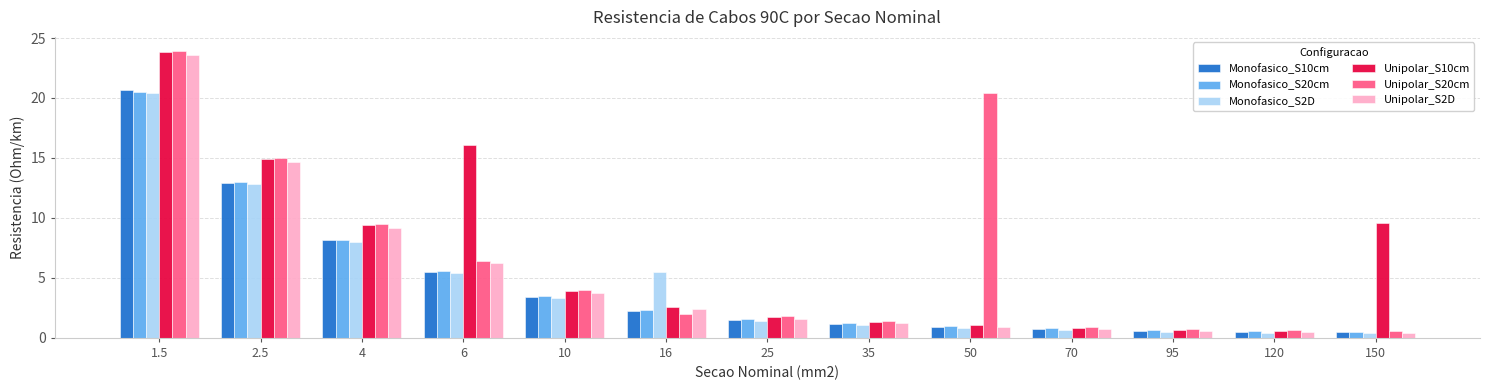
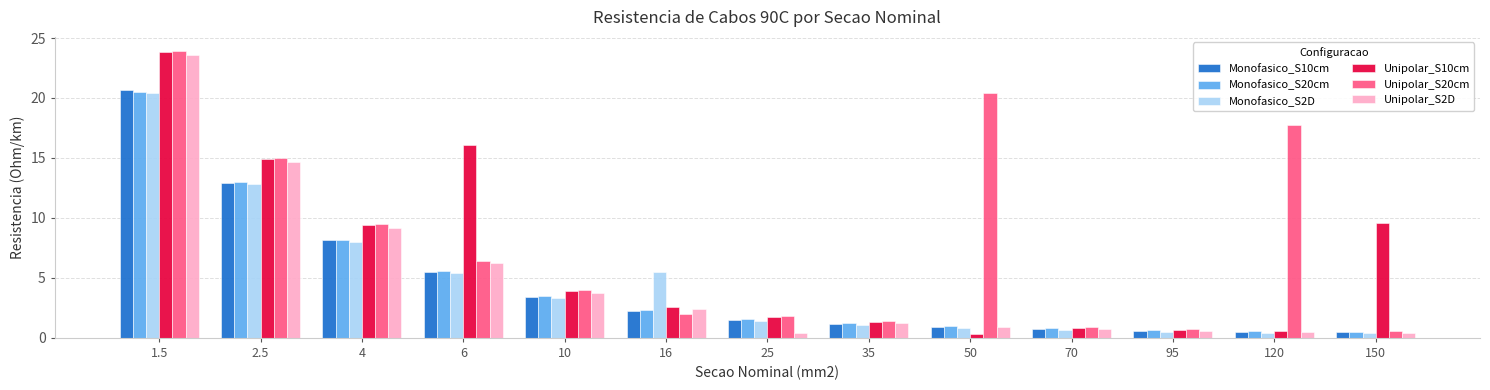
Unipolar_S2D, 25: 1.6 -> 0.4
Unipolar_S10cm, 50: 1.1 -> 0.4
Unipolar_S20cm, 120: 0.6 -> 17.7
